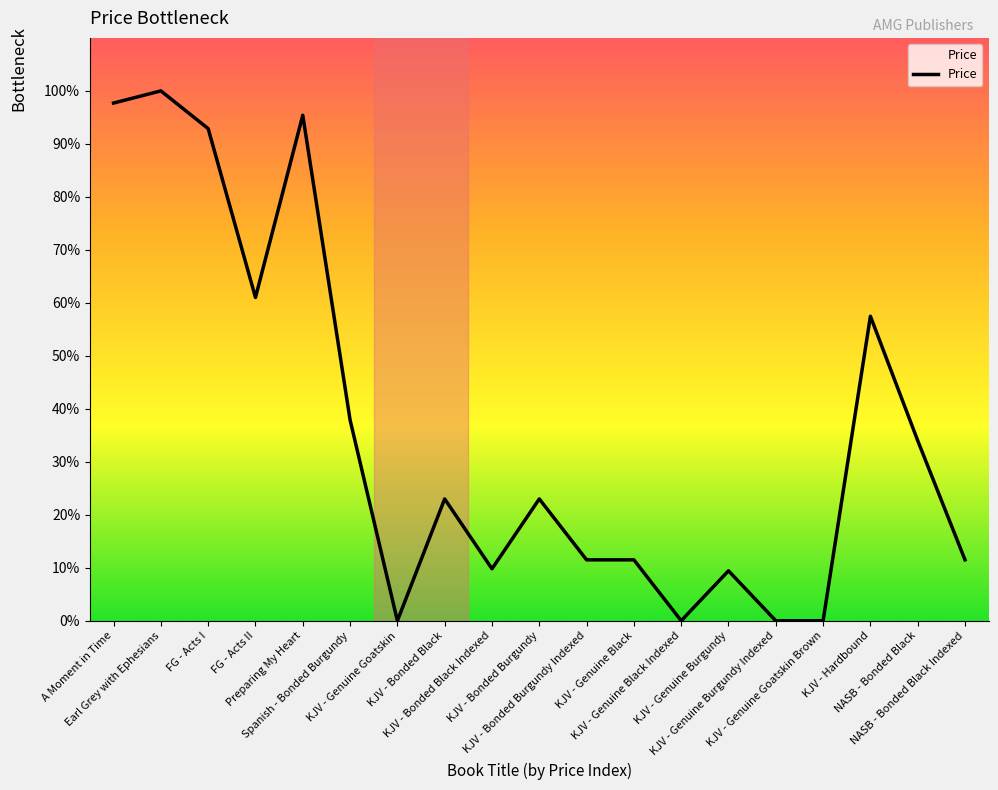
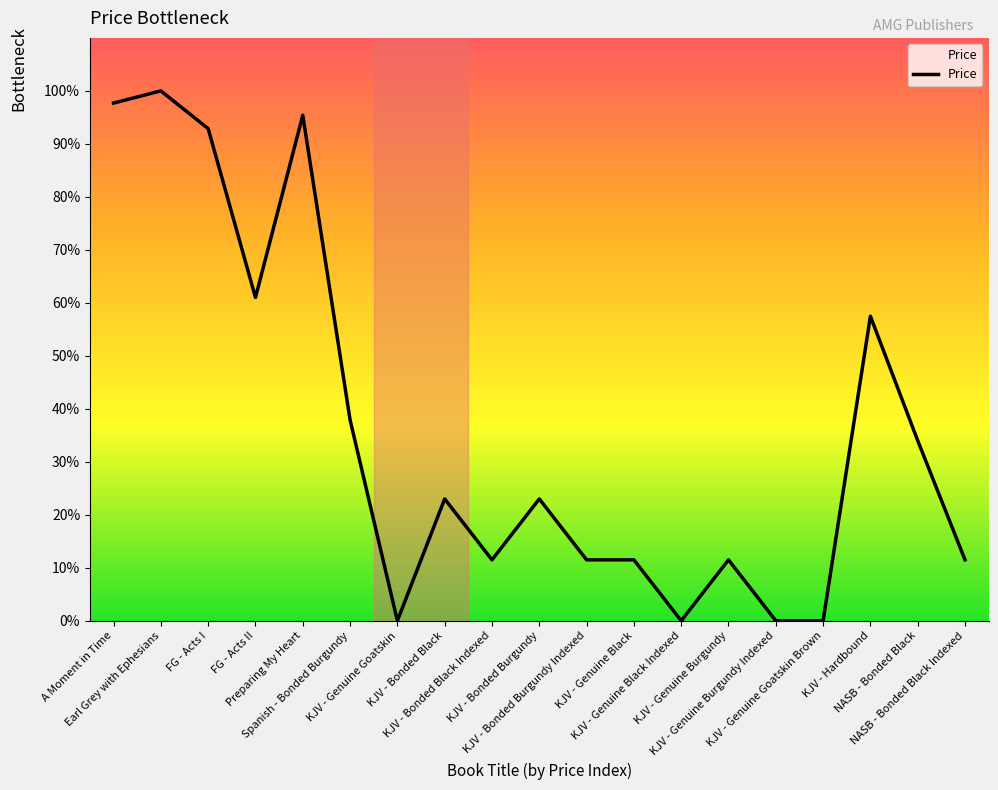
KJV - Bonded Black Indexed: 10% -> 11%
KJV - Genuine Burgundy: 9% -> 11%
